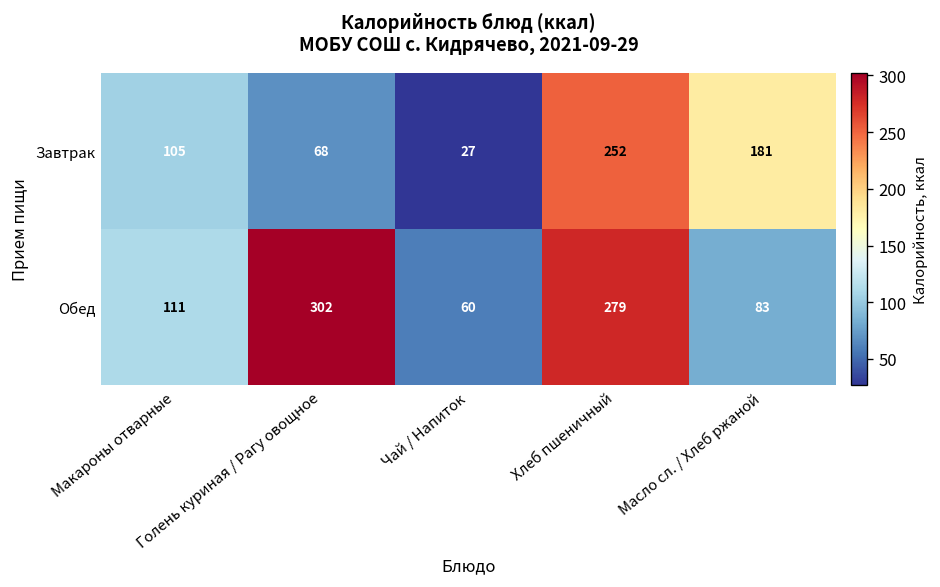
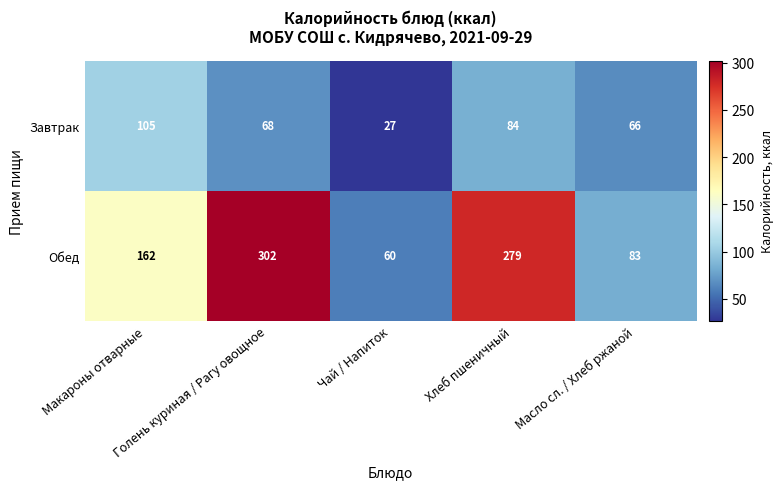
Завтрак, Хлеб пшеничный: 252 -> 84
Завтрак, Масло сл. / Хлеб ржаной: 181 -> 66
Обед, Макароны отварные: 111 -> 162
